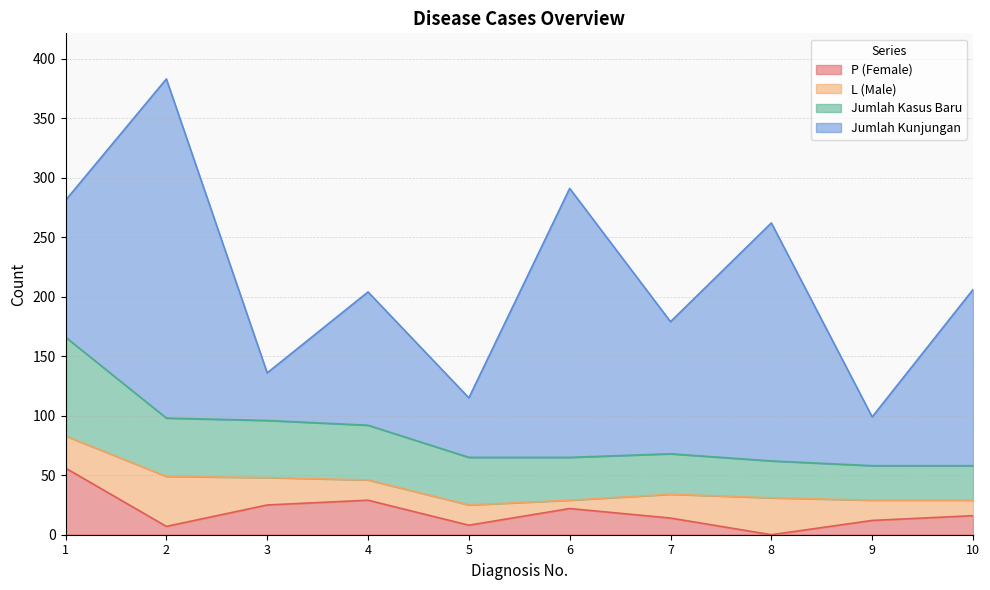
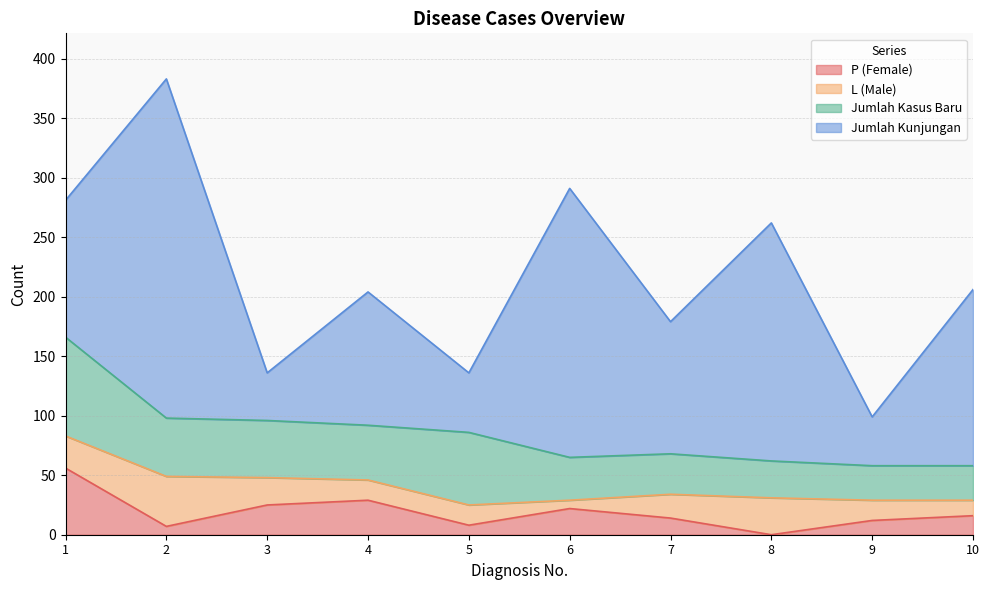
Jumlah Kasus Baru, 5: 40 -> 61
